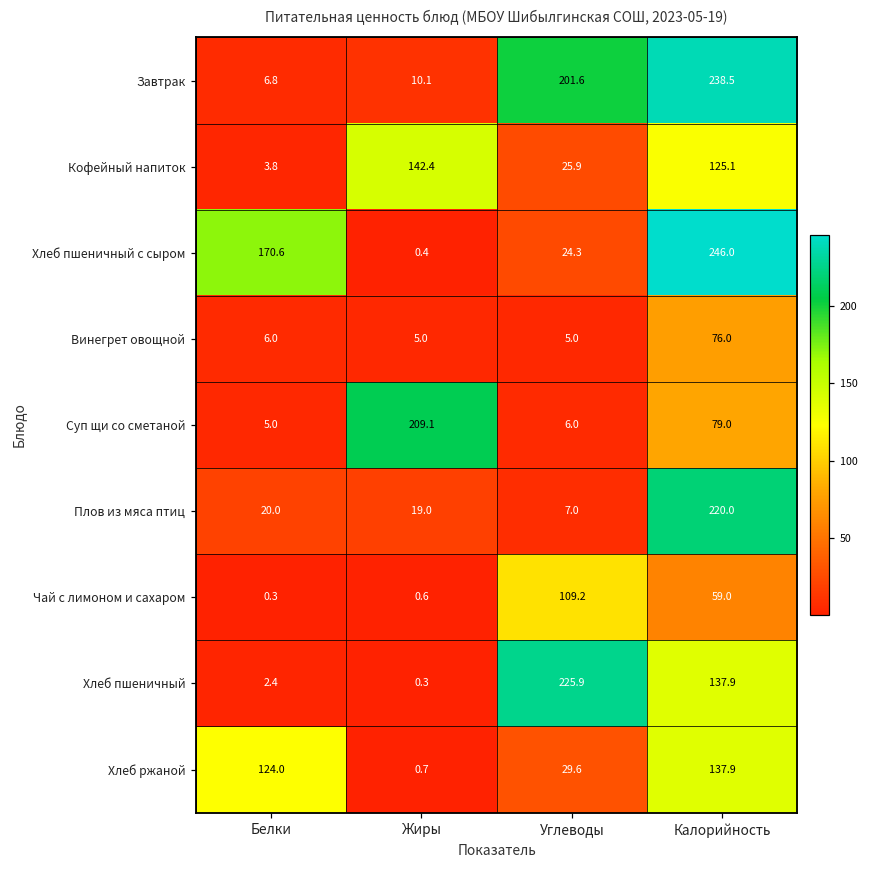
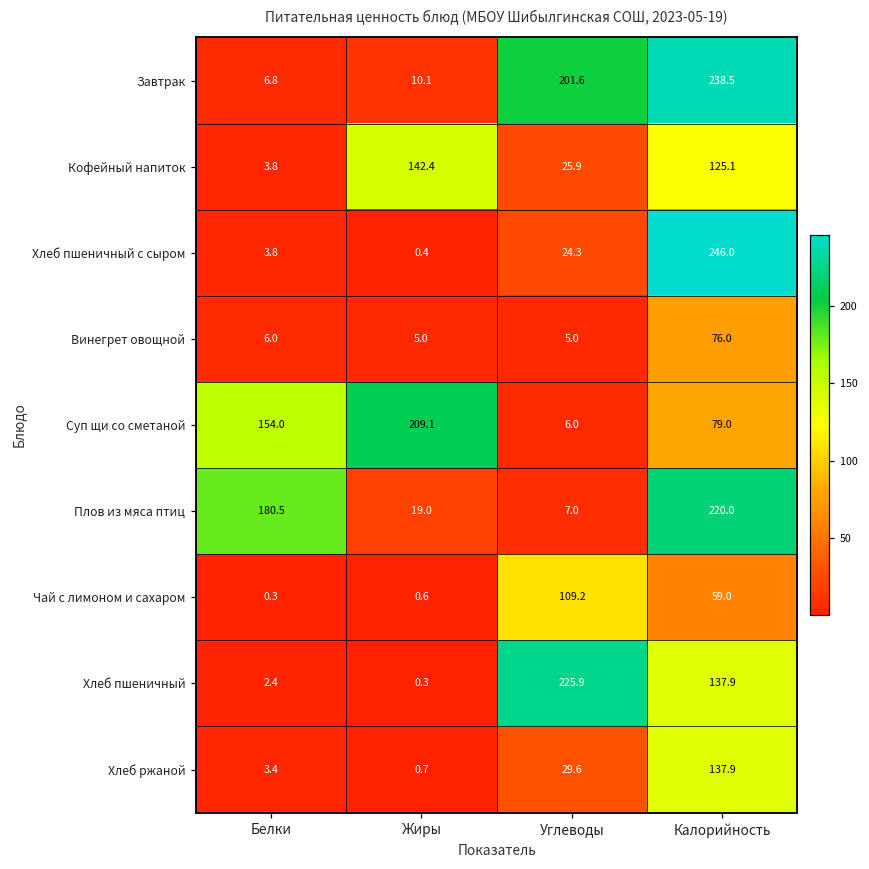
Хлеб пшеничный с сыром, Белки: 170.6 -> 3.8
Суп щи со сметаной, Белки: 5.0 -> 154.0
Плов из мяса птиц, Белки: 20.0 -> 180.5
Хлеб ржаной, Белки: 124.0 -> 3.4
